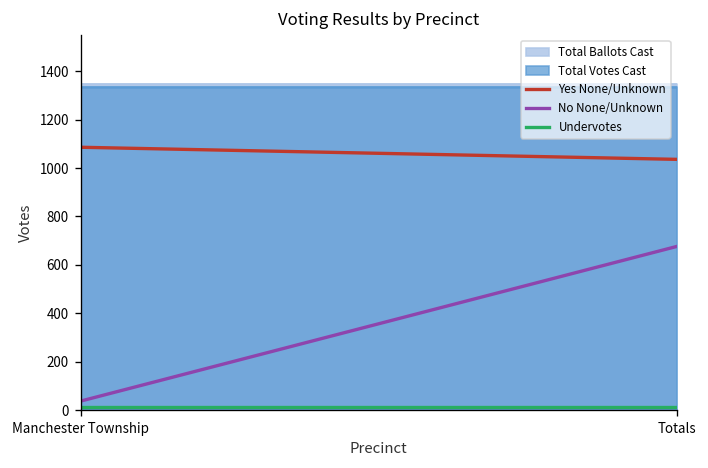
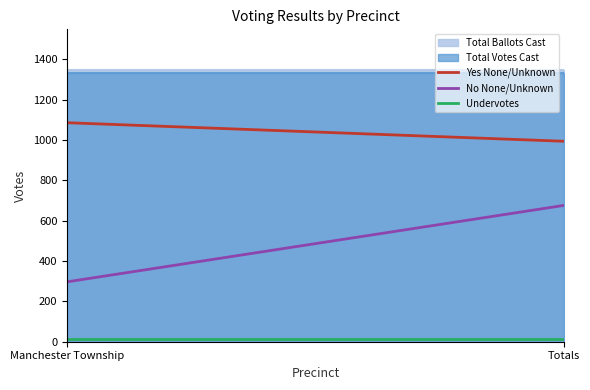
No None/Unknown, Manchester Township: 40 -> 300
Yes None/Unknown, Totals: 1040 -> 990
